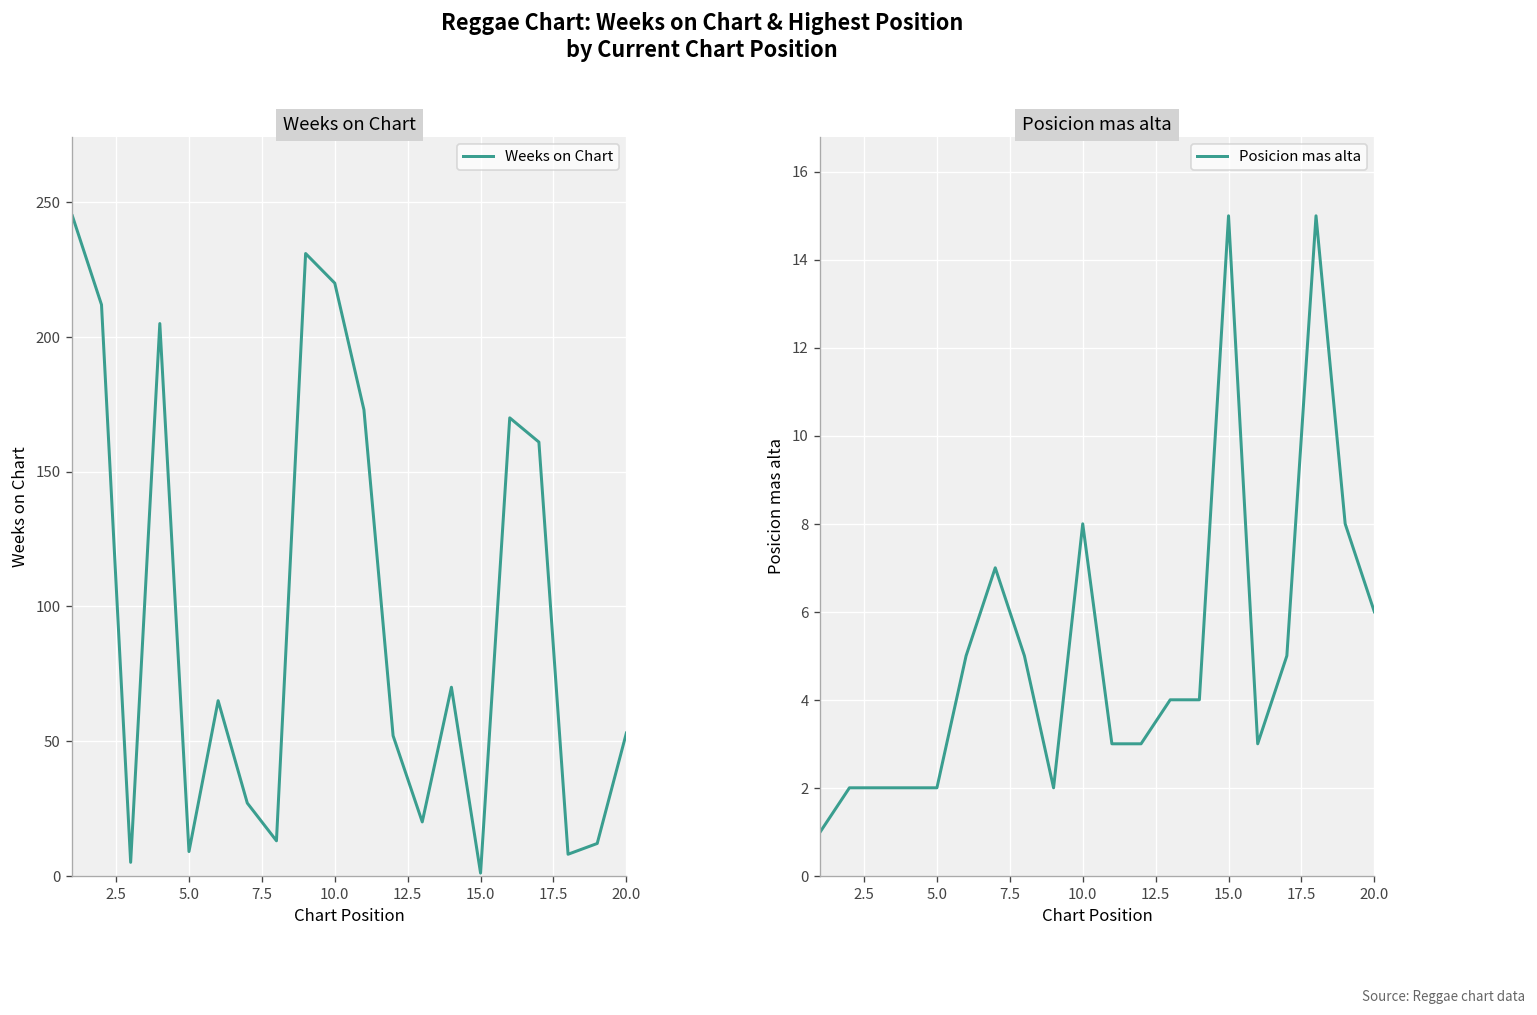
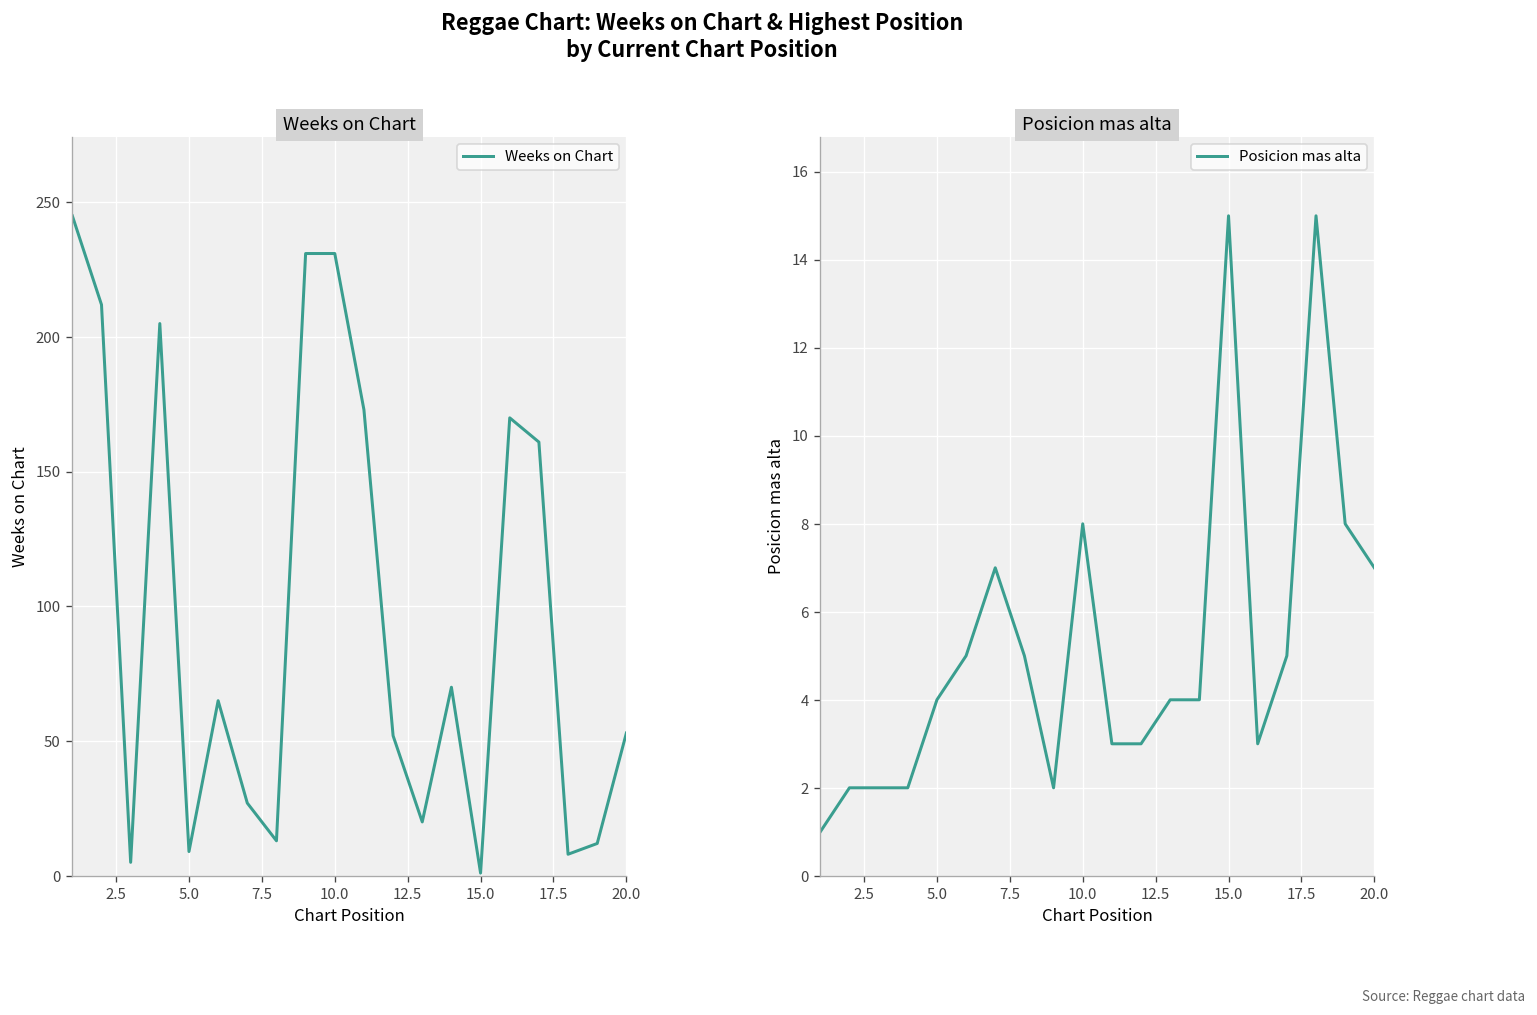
Weeks on Chart, 10.0: 220 -> 231
Posicion mas alta, 5.0: 2 -> 4
Posicion mas alta, 20.0: 6 -> 7
